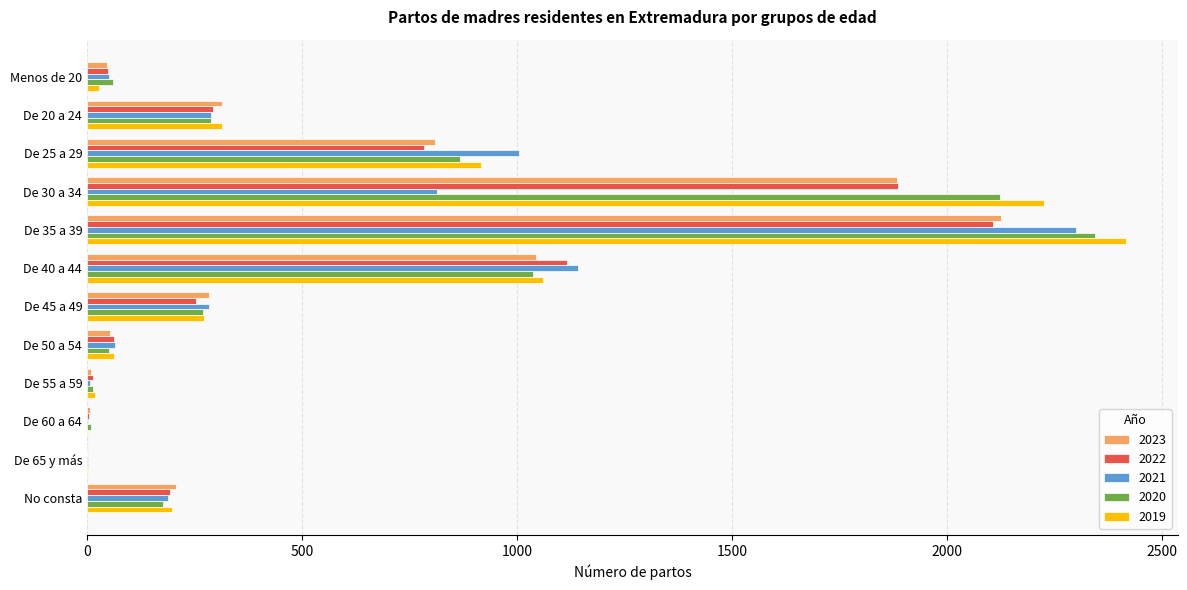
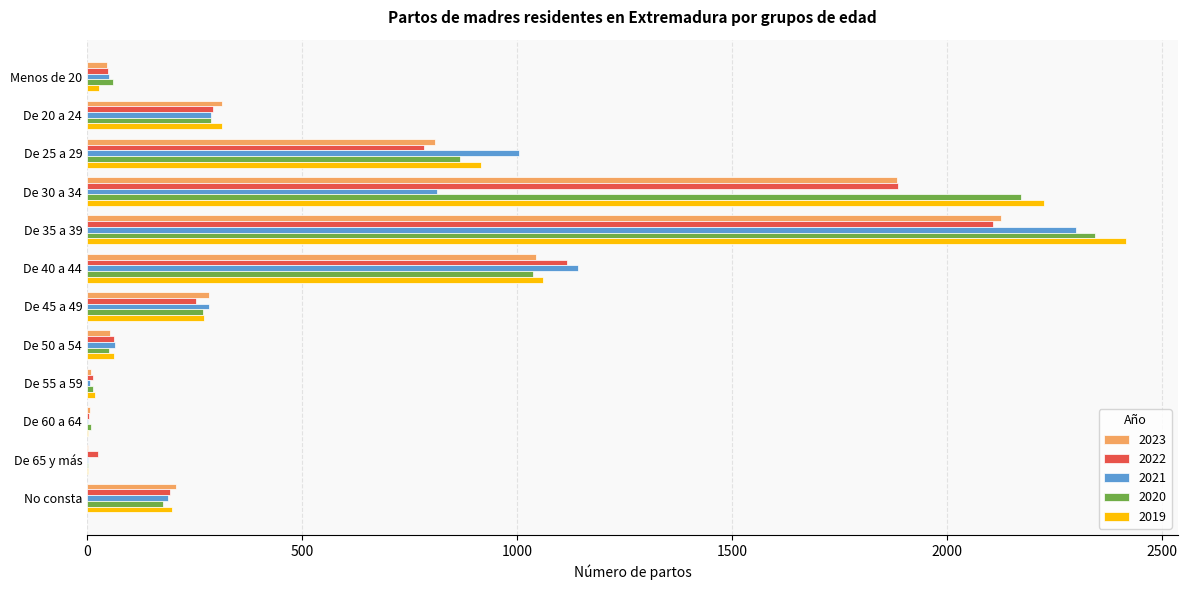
2020, De 30 a 34: 2120 -> 2170
2022, De 65 y más: 0 -> 30
